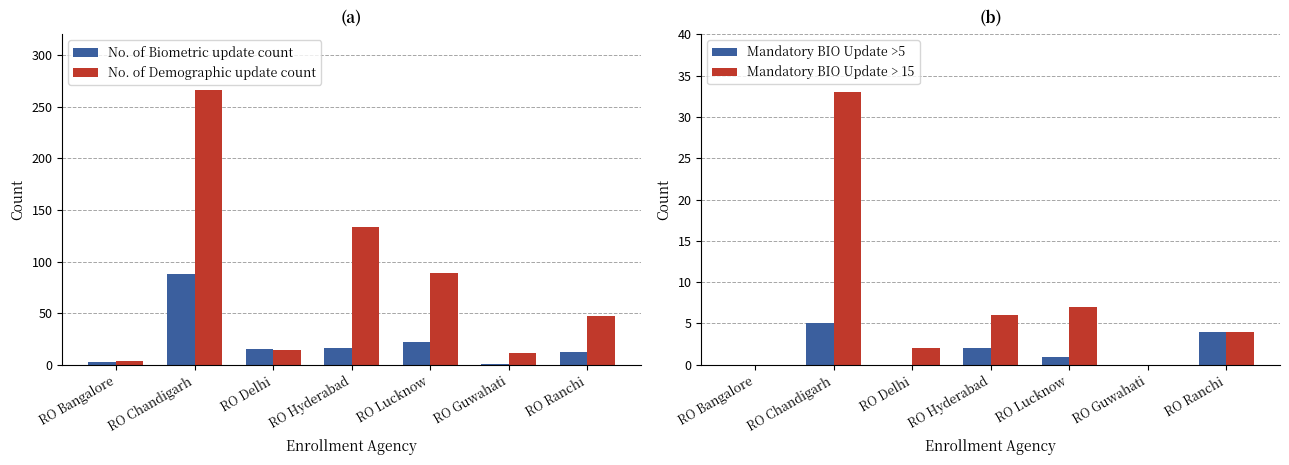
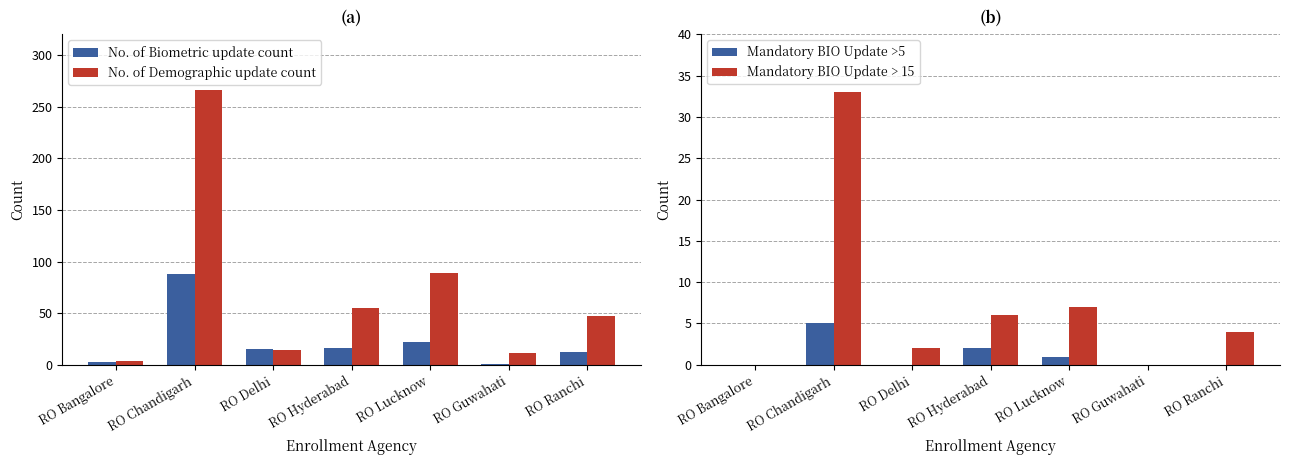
(a), No. of Demographic update count, RO Hyderabad: 133 -> 55
(b), Mandatory BIO Update >5, RO Ranchi: 4 -> 0
